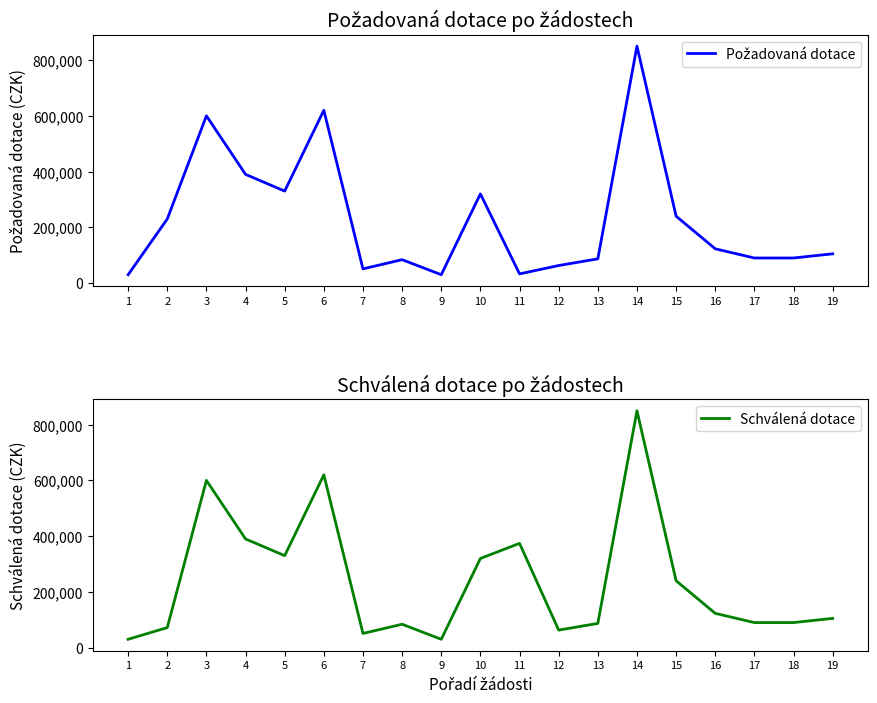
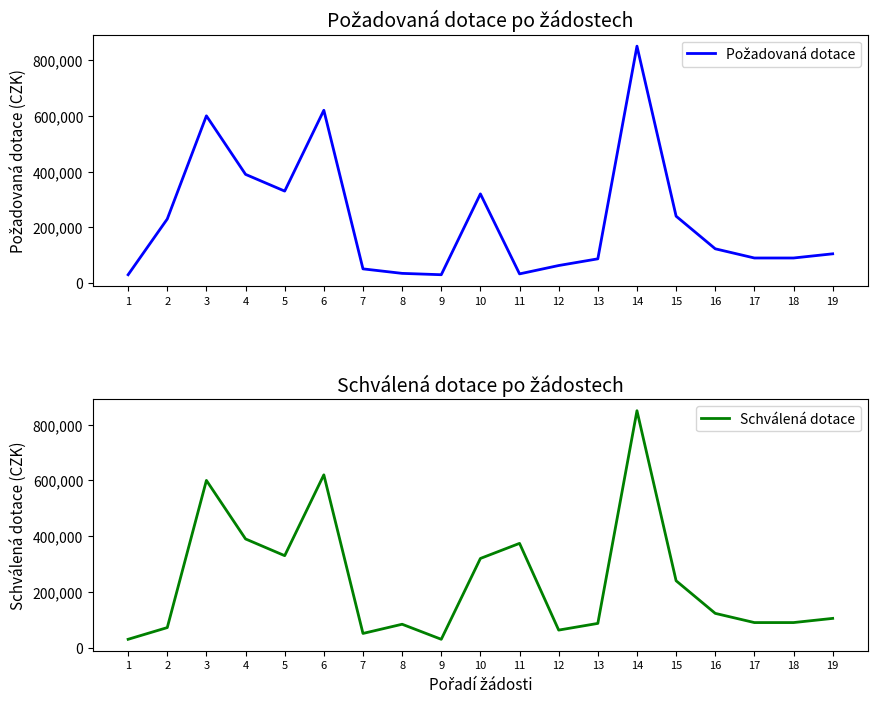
Požadovaná dotace po žádostech, 8: 80,000 -> 30,000
